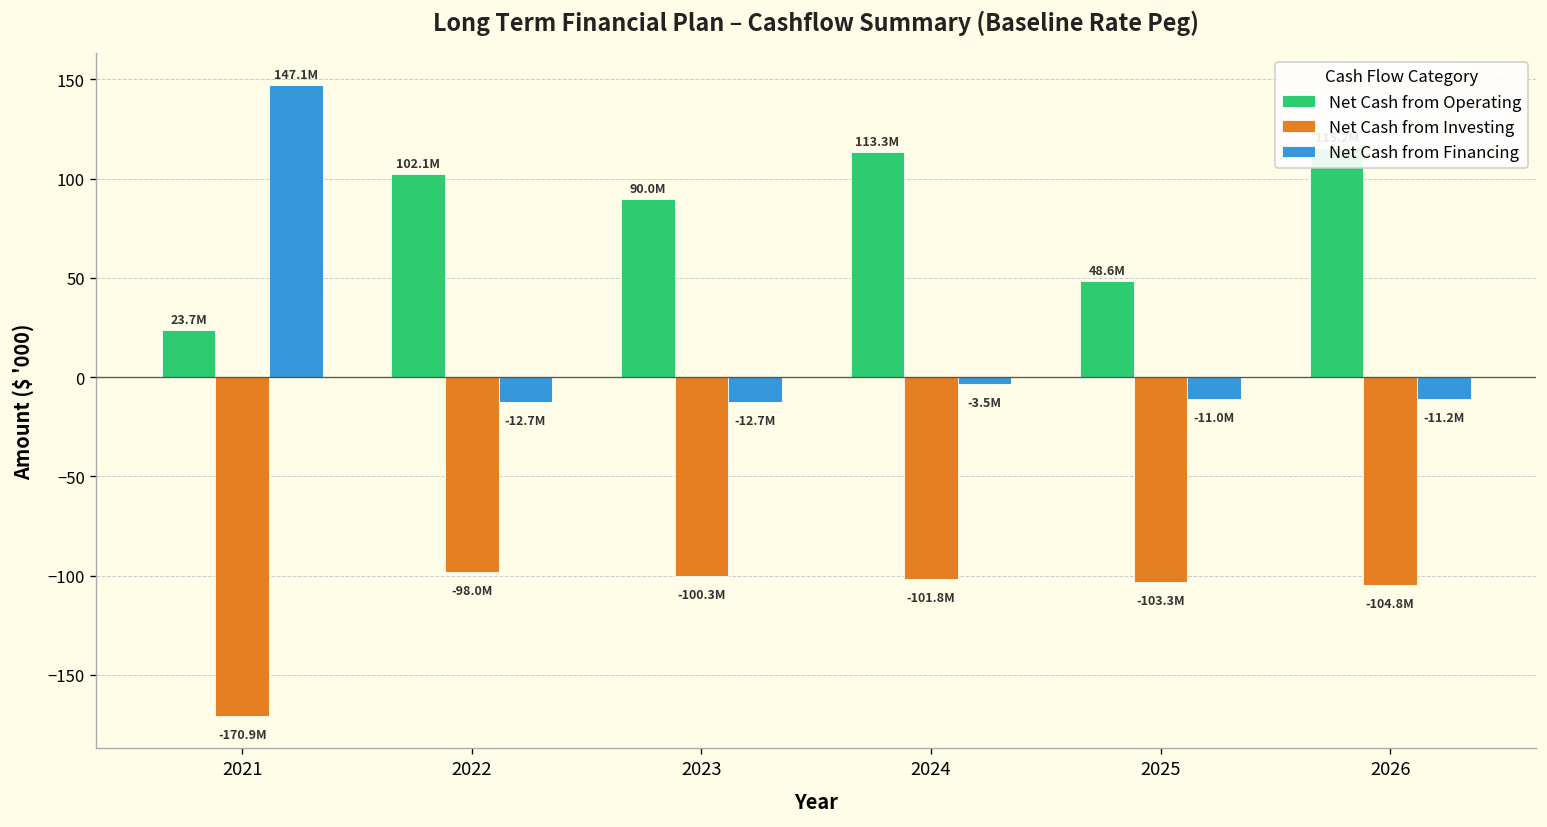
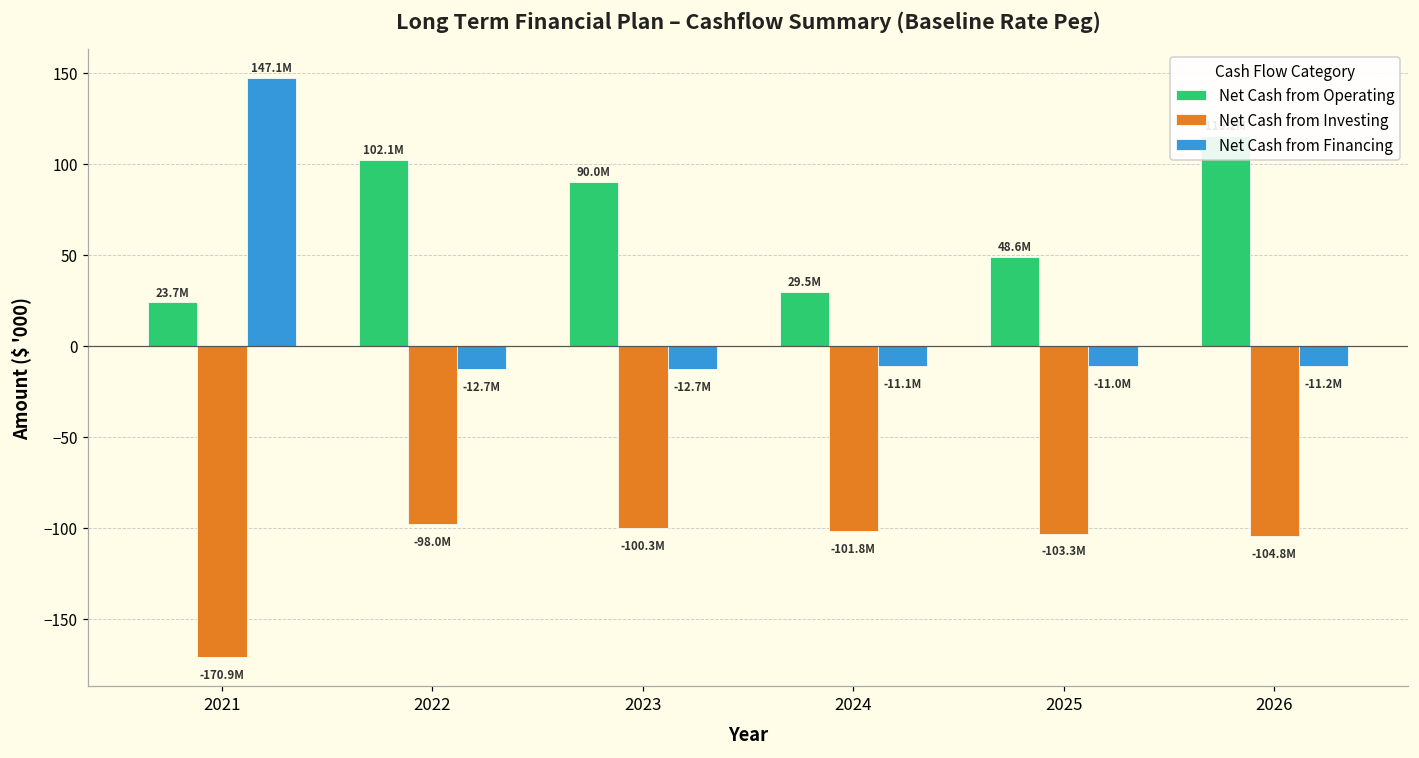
Net Cash from Operating, 2024: 113.3M -> 29.5M
Net Cash from Financing, 2024: -3.5M -> -11.1M
